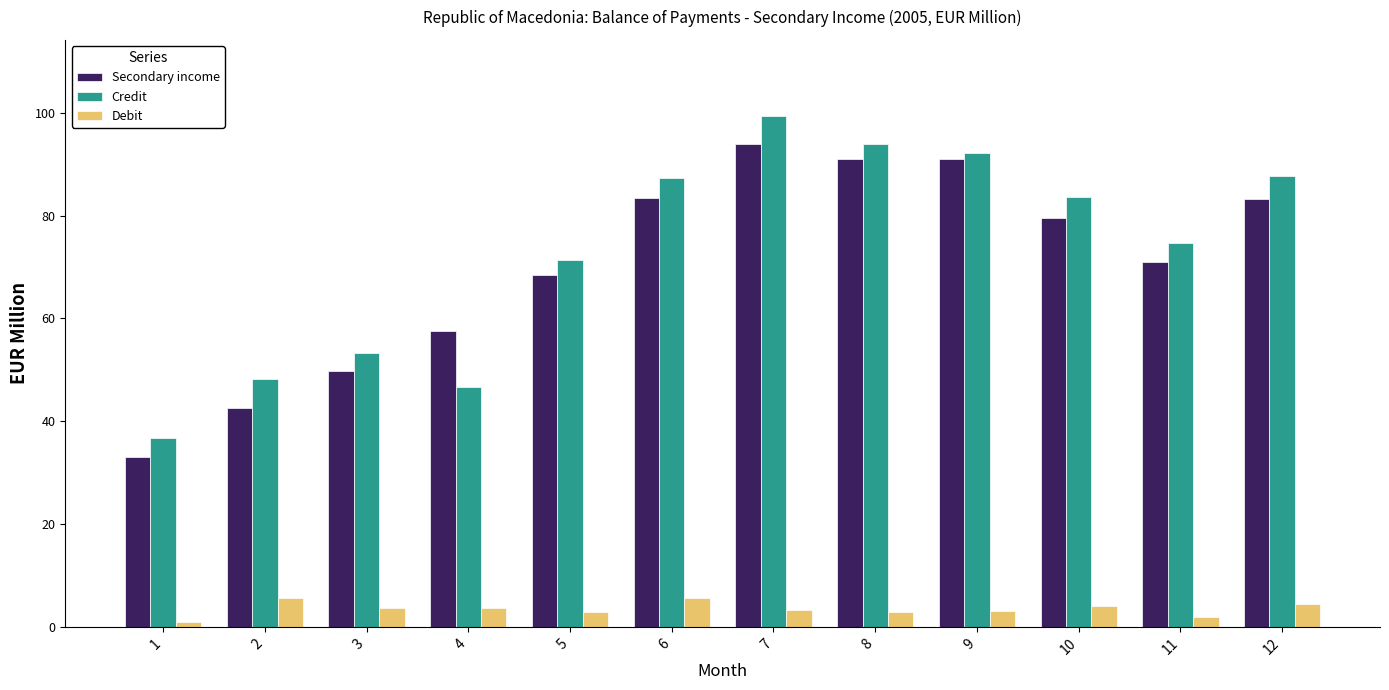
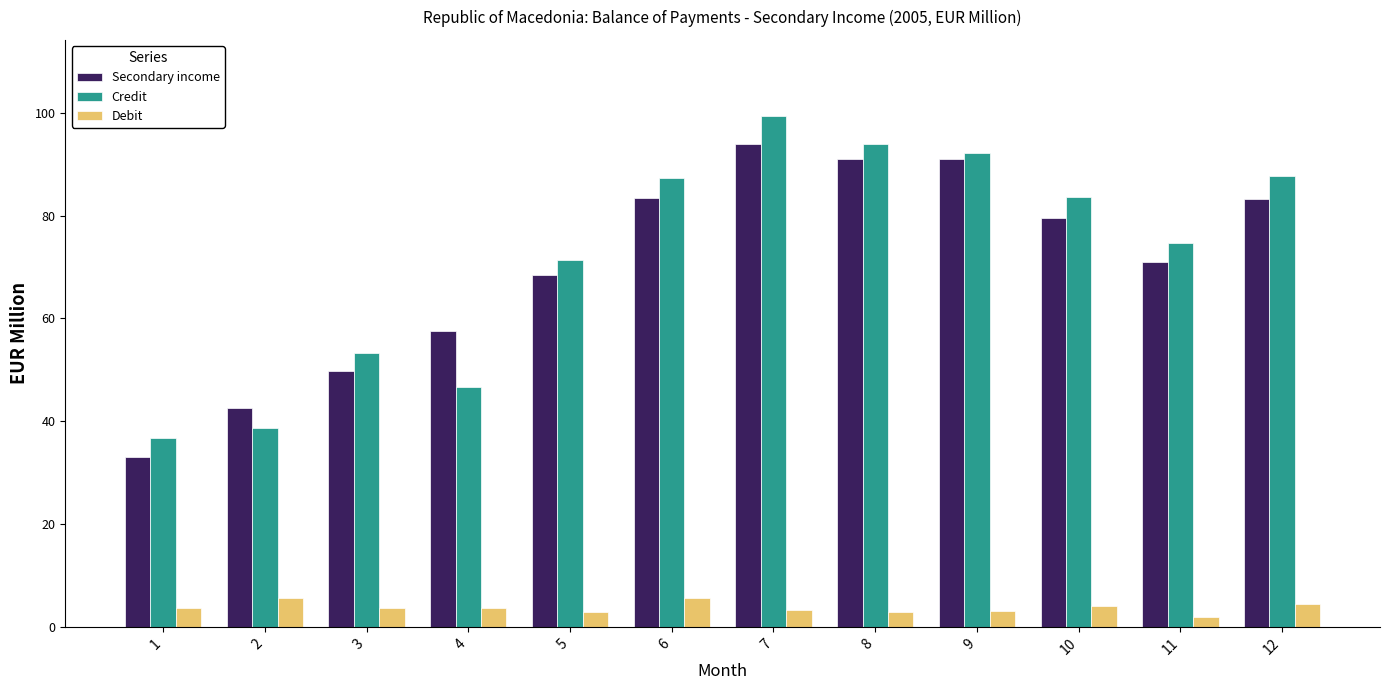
Debit, 1: 1 -> 4
Credit, 2: 48 -> 39
